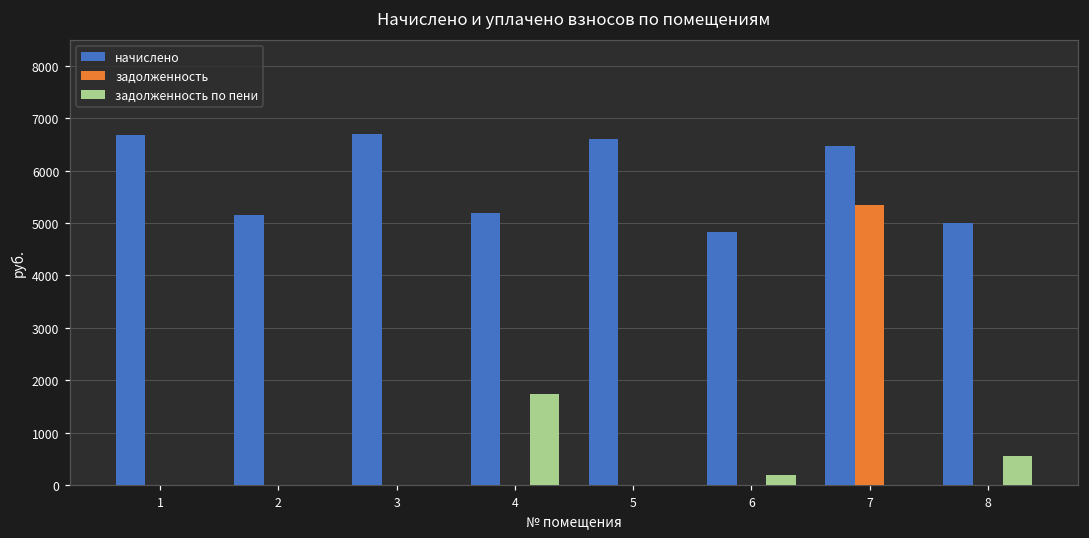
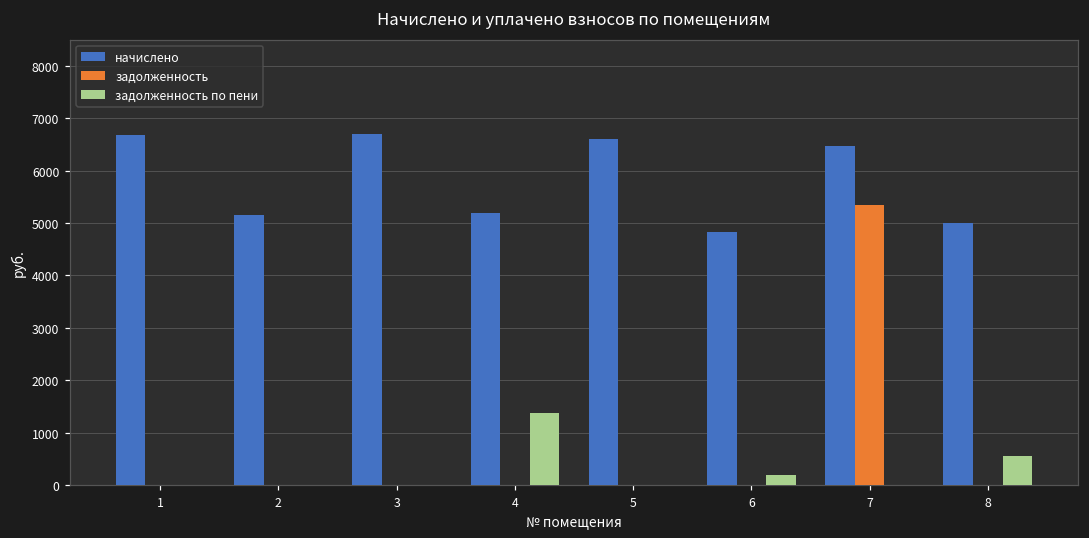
задолженность по пени, 4: 1700 -> 1400
